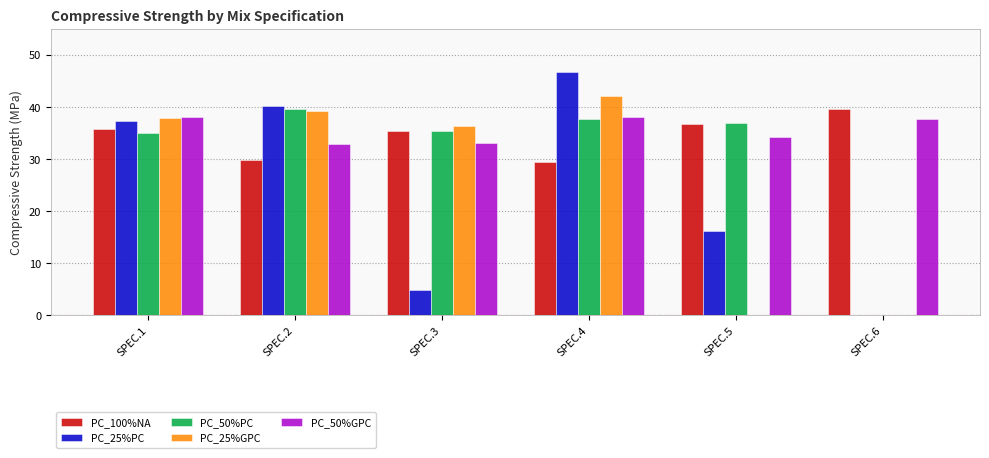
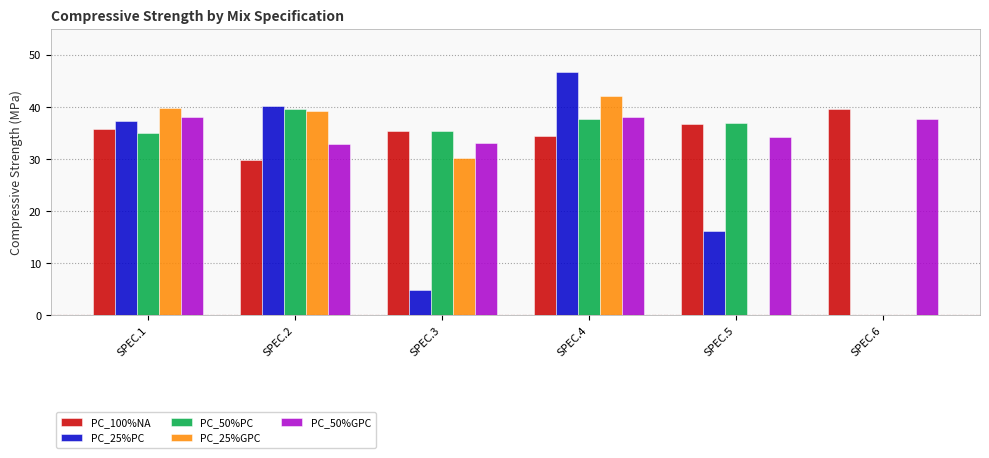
PC_25%GPC, SPEC.1: 38 -> 40
PC_25%GPC, SPEC.3: 36 -> 30
PC_100%NA, SPEC.4: 29 -> 34
